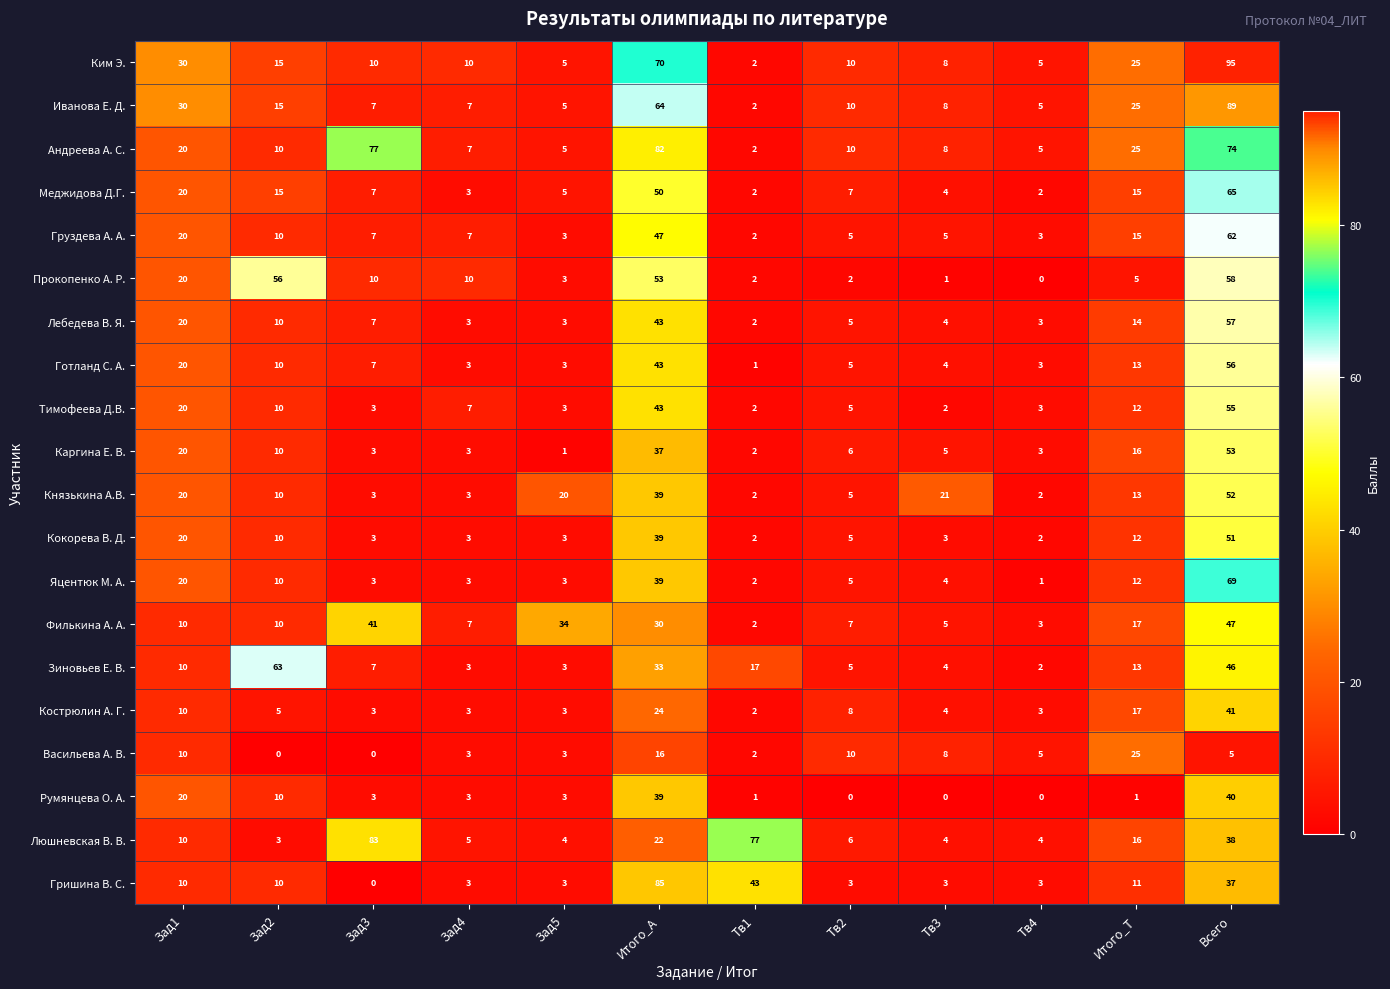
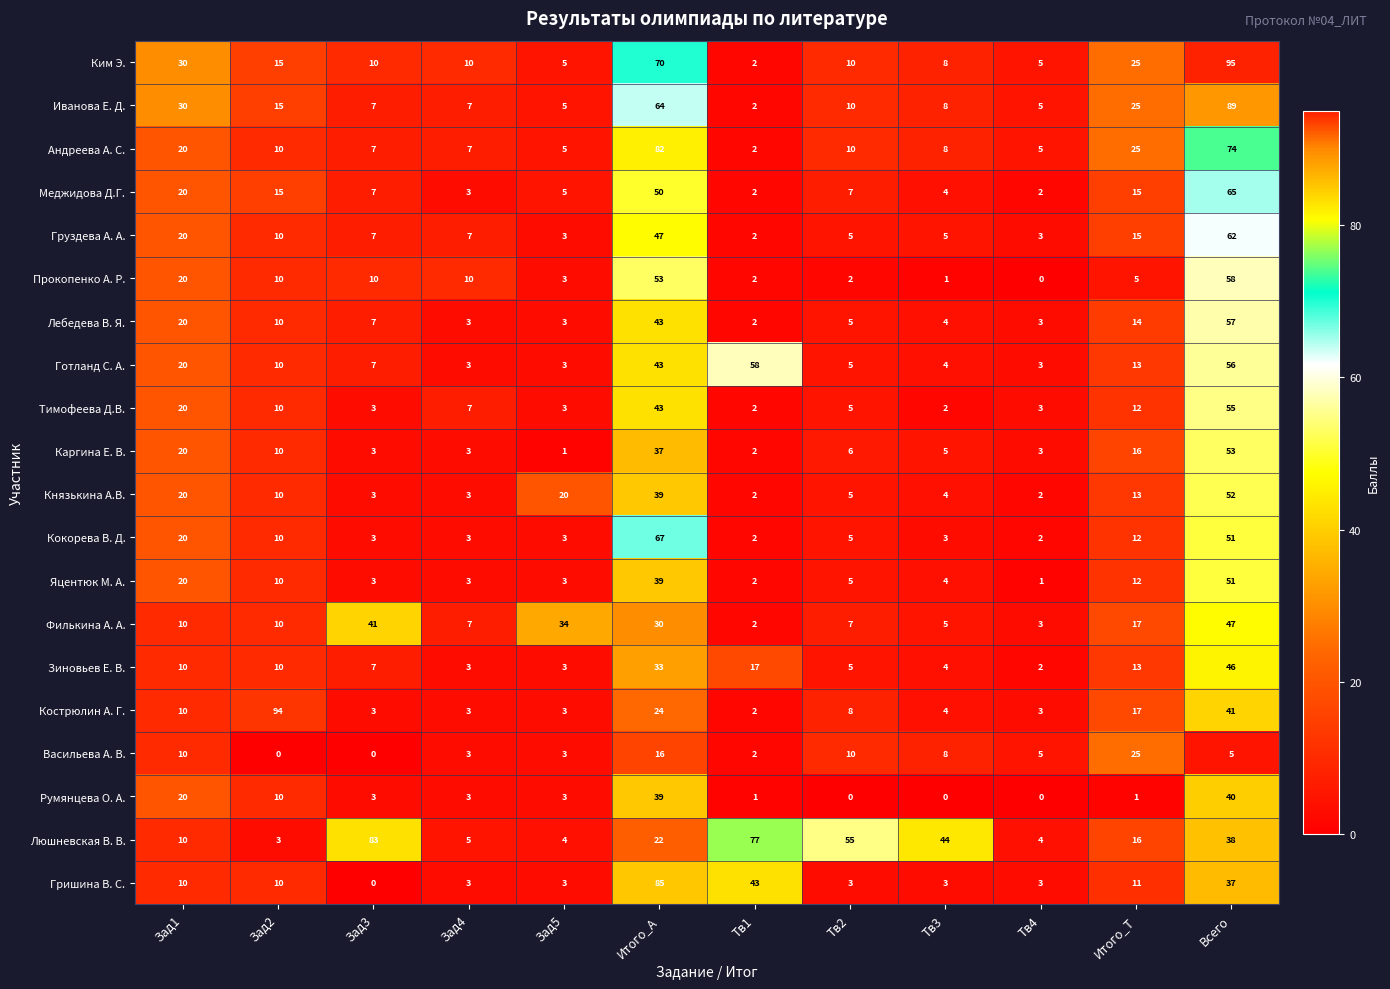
Андреева А. С., Зад3: 77 -> 7
Прокопенко А. Р., Зад2: 56 -> 10
Готланд С. А., Тв1: 1 -> 58
Князькина А.В., Тв3: 21 -> 4
Кокорева В. Д., Итого_А: 39 -> 67
Яцентюк М. А., Всего: 69 -> 51
Зиновьев Е. В., Зад2: 63 -> 10
Кострюлин А. Г., Зад2: 5 -> 94
Люшневская В. В., Тв2: 6 -> 55
Люшневская В. В., Тв3: 4 -> 44
